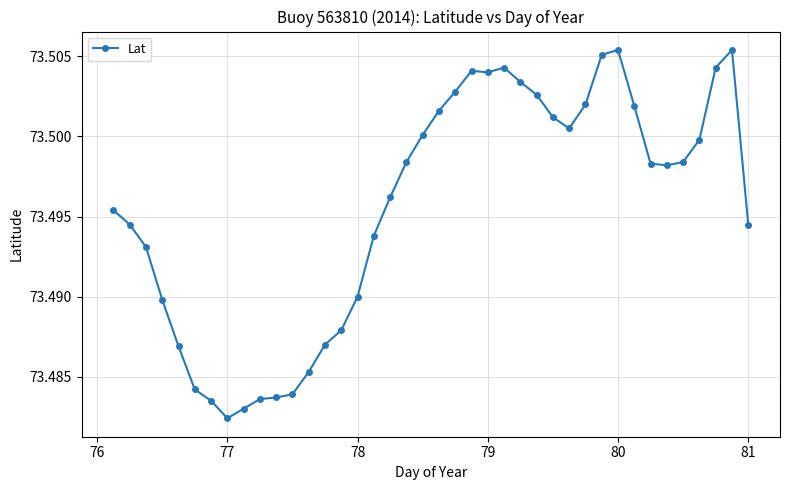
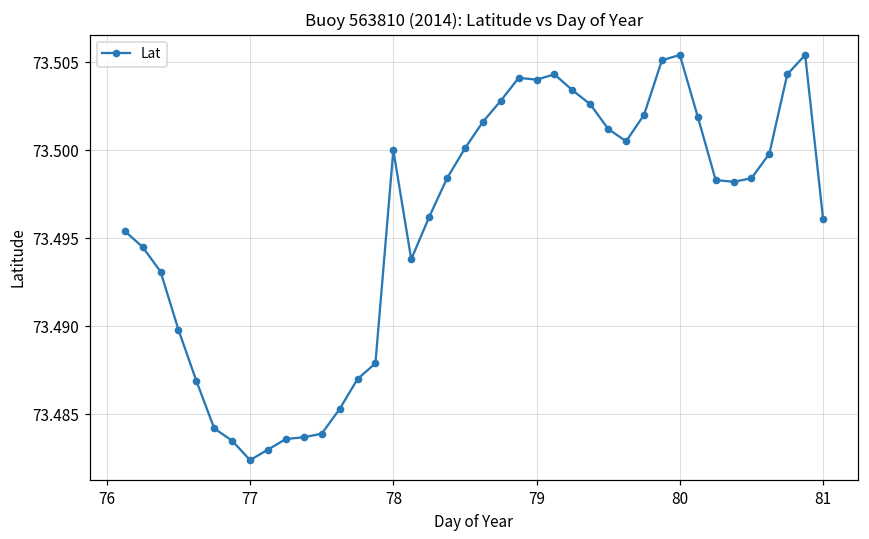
78: 73.49 -> 73.50
81: 73.4945 -> 73.4961
